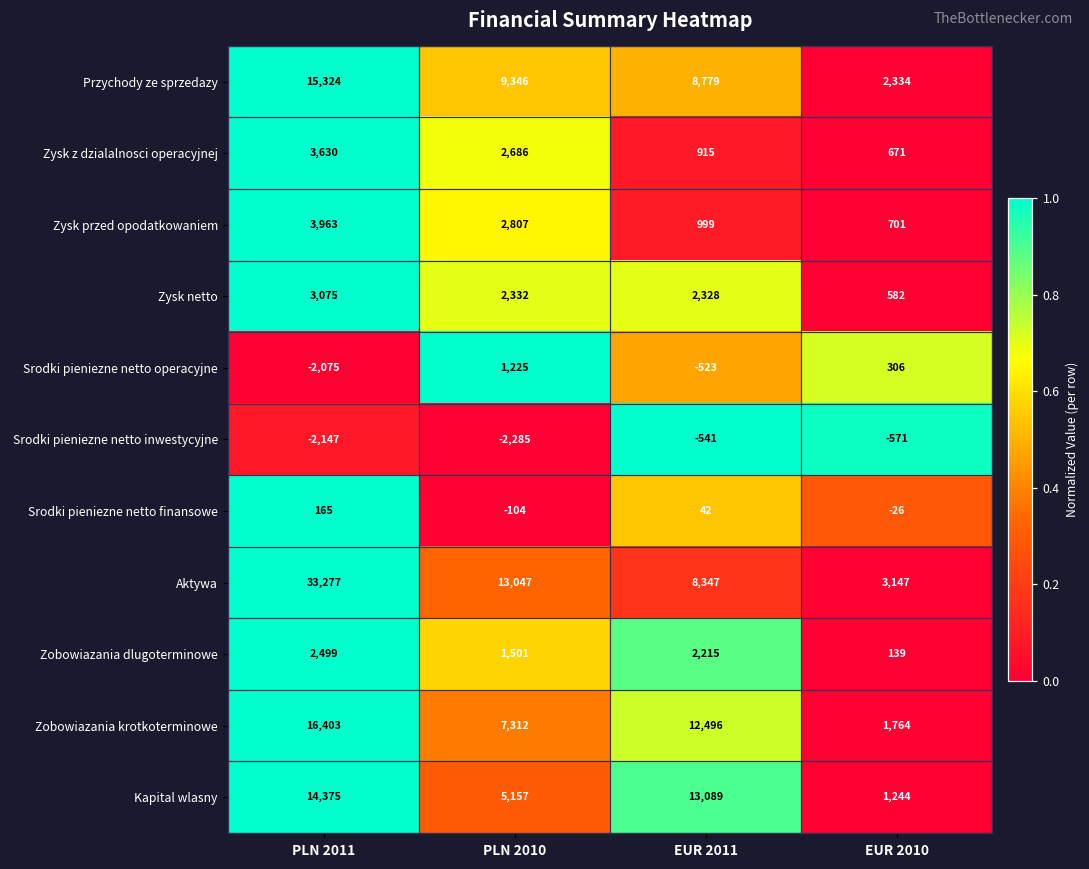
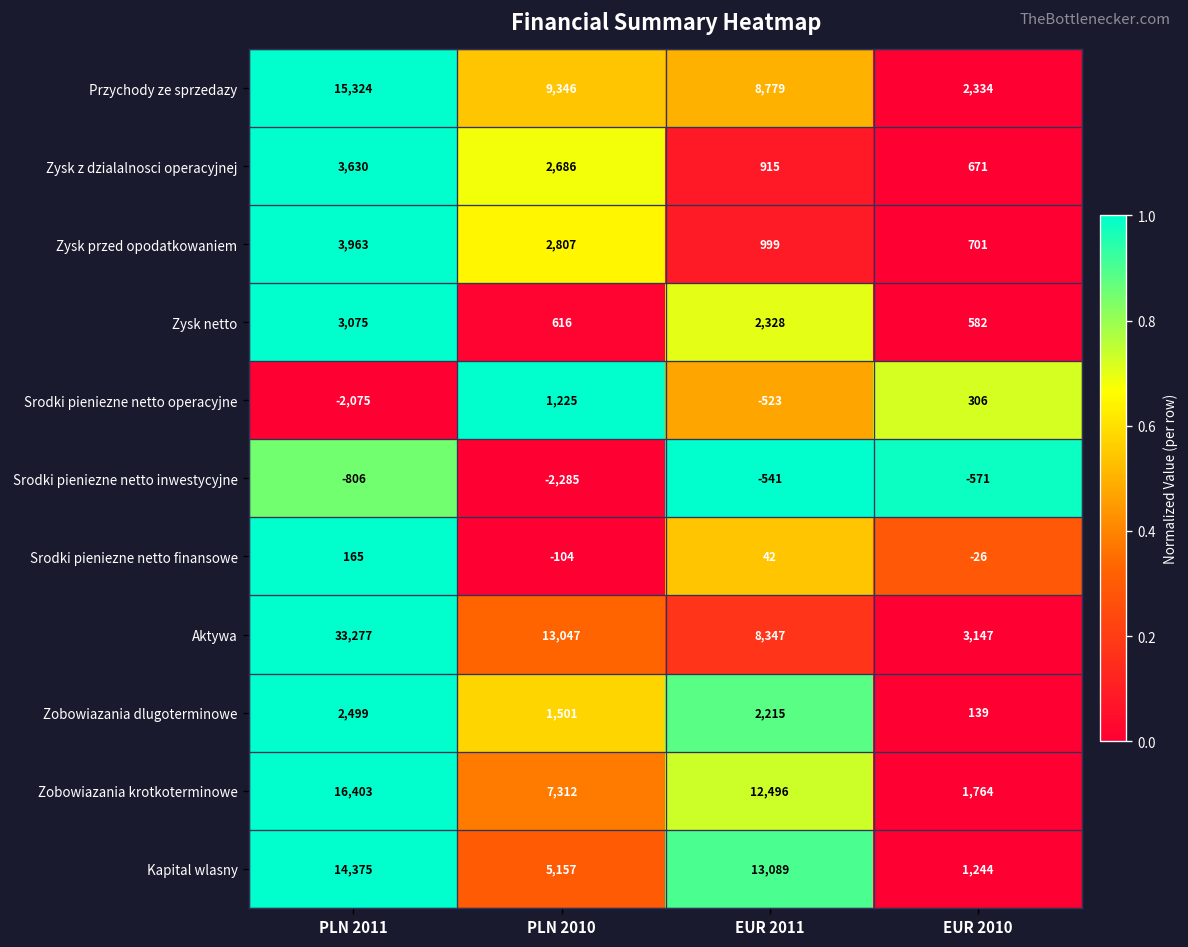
Zysk netto, PLN 2010: 2,332 -> 616
Srodki pieniezne netto inwestycyjne, PLN 2011: -2,147 -> -806
